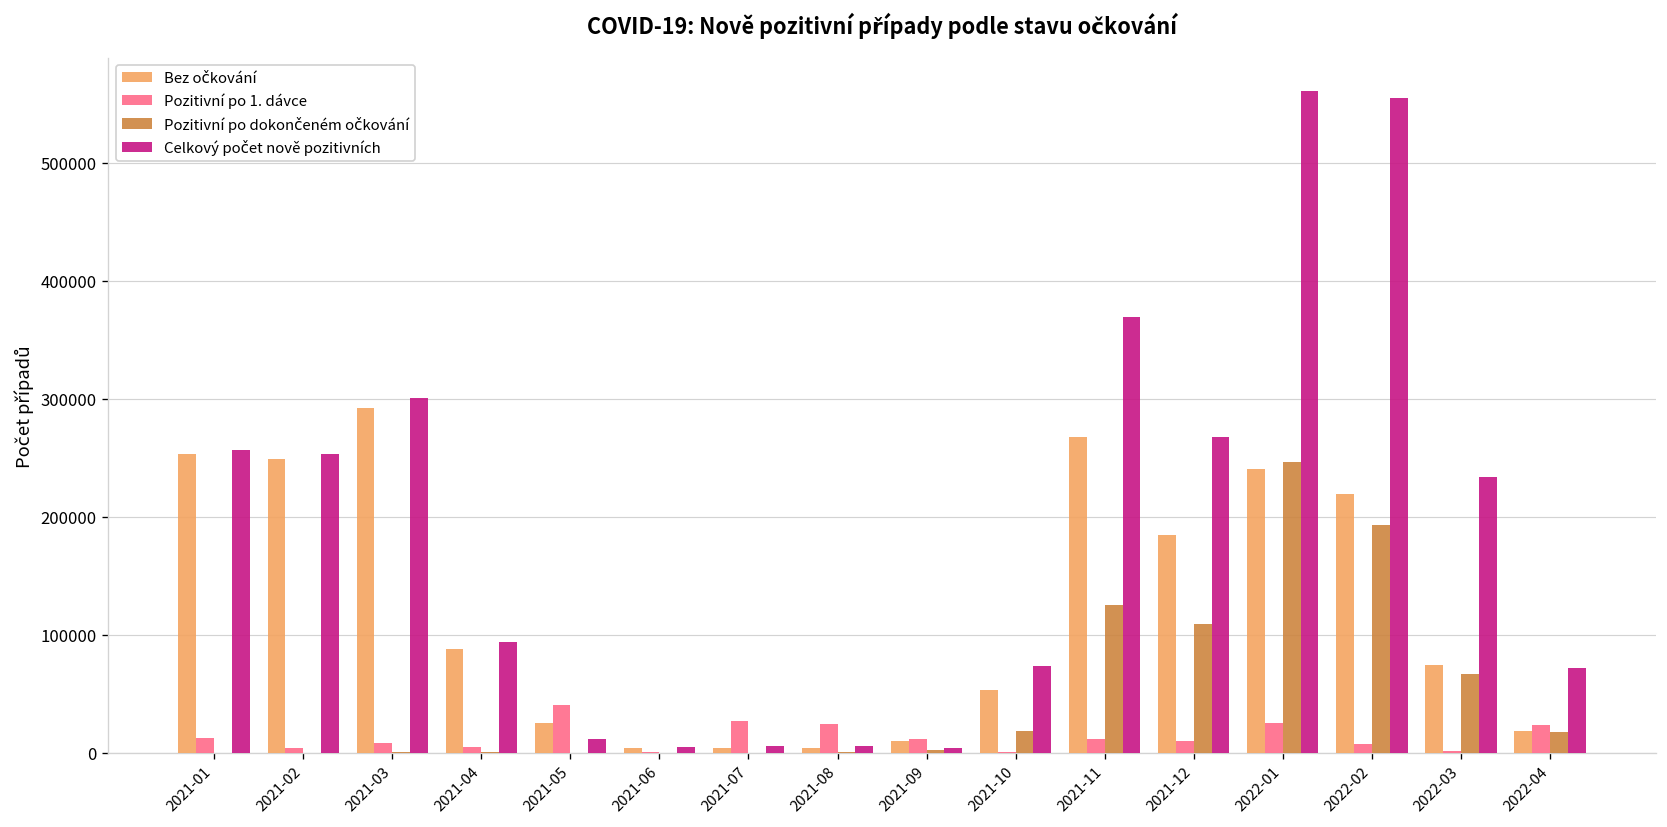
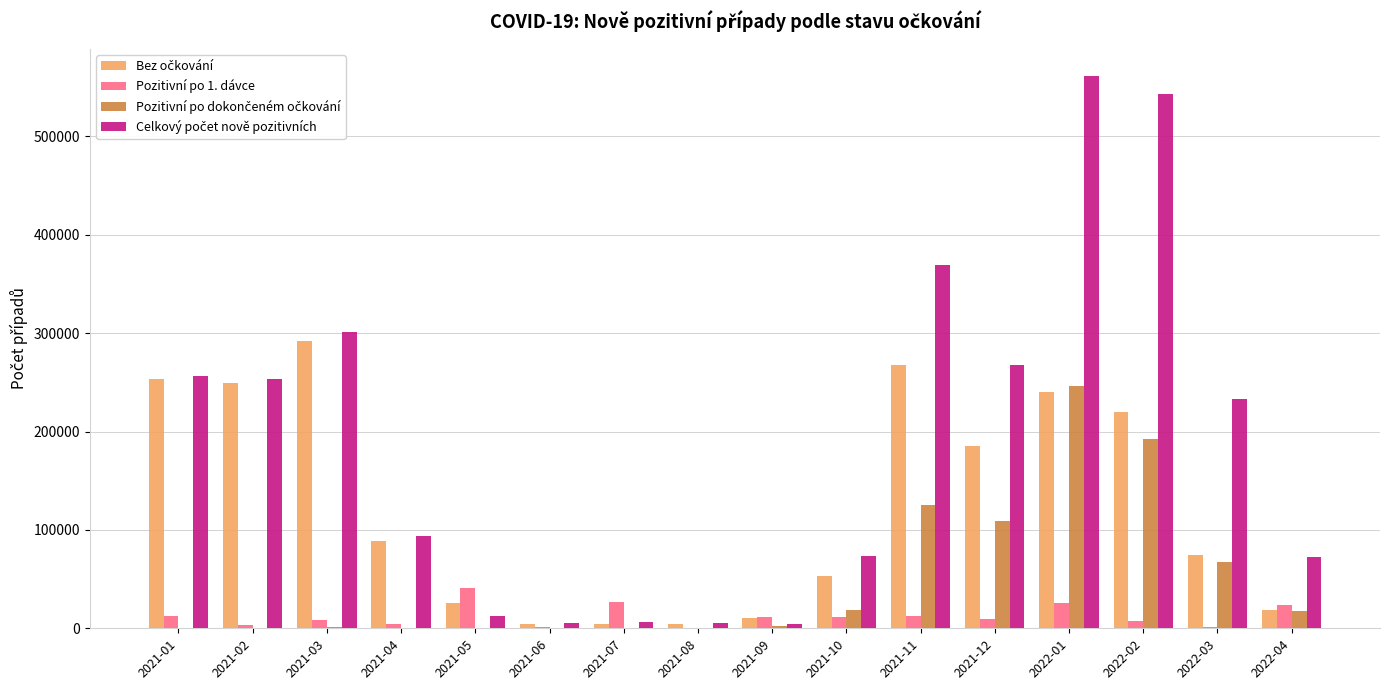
Pozitivní po 1. dávce, 2021-08: 20000 -> 0
Pozitivní po 1. dávce, 2021-10: 0 -> 10000
Celkový počet nově pozitivních, 2022-02: 550000 -> 540000
